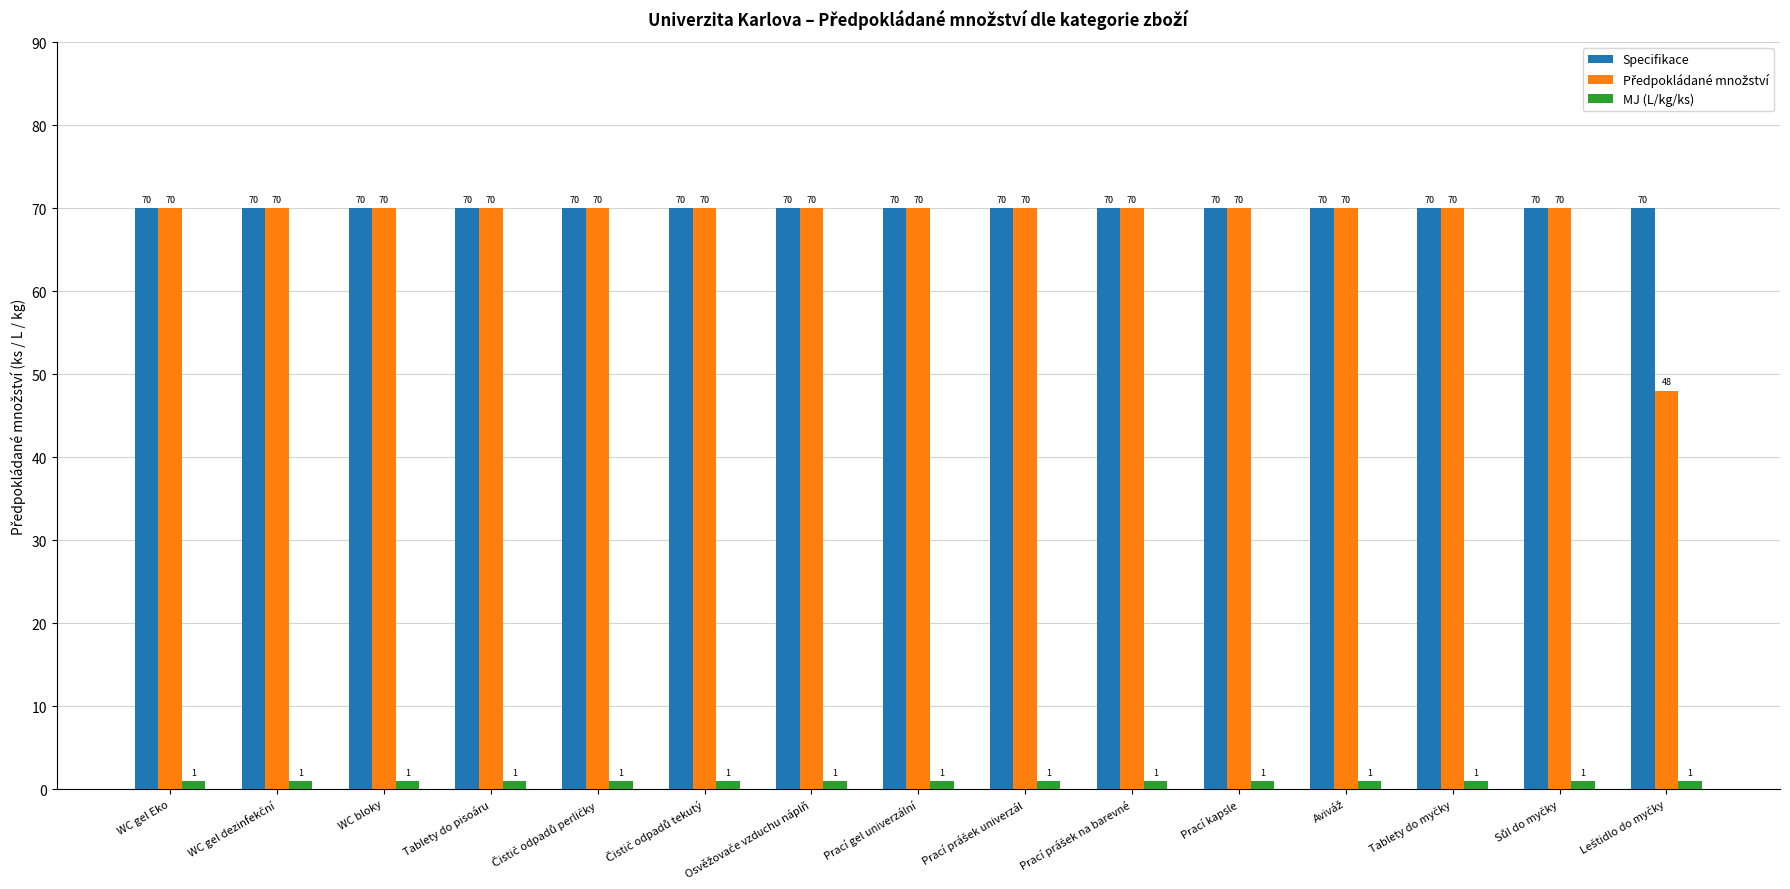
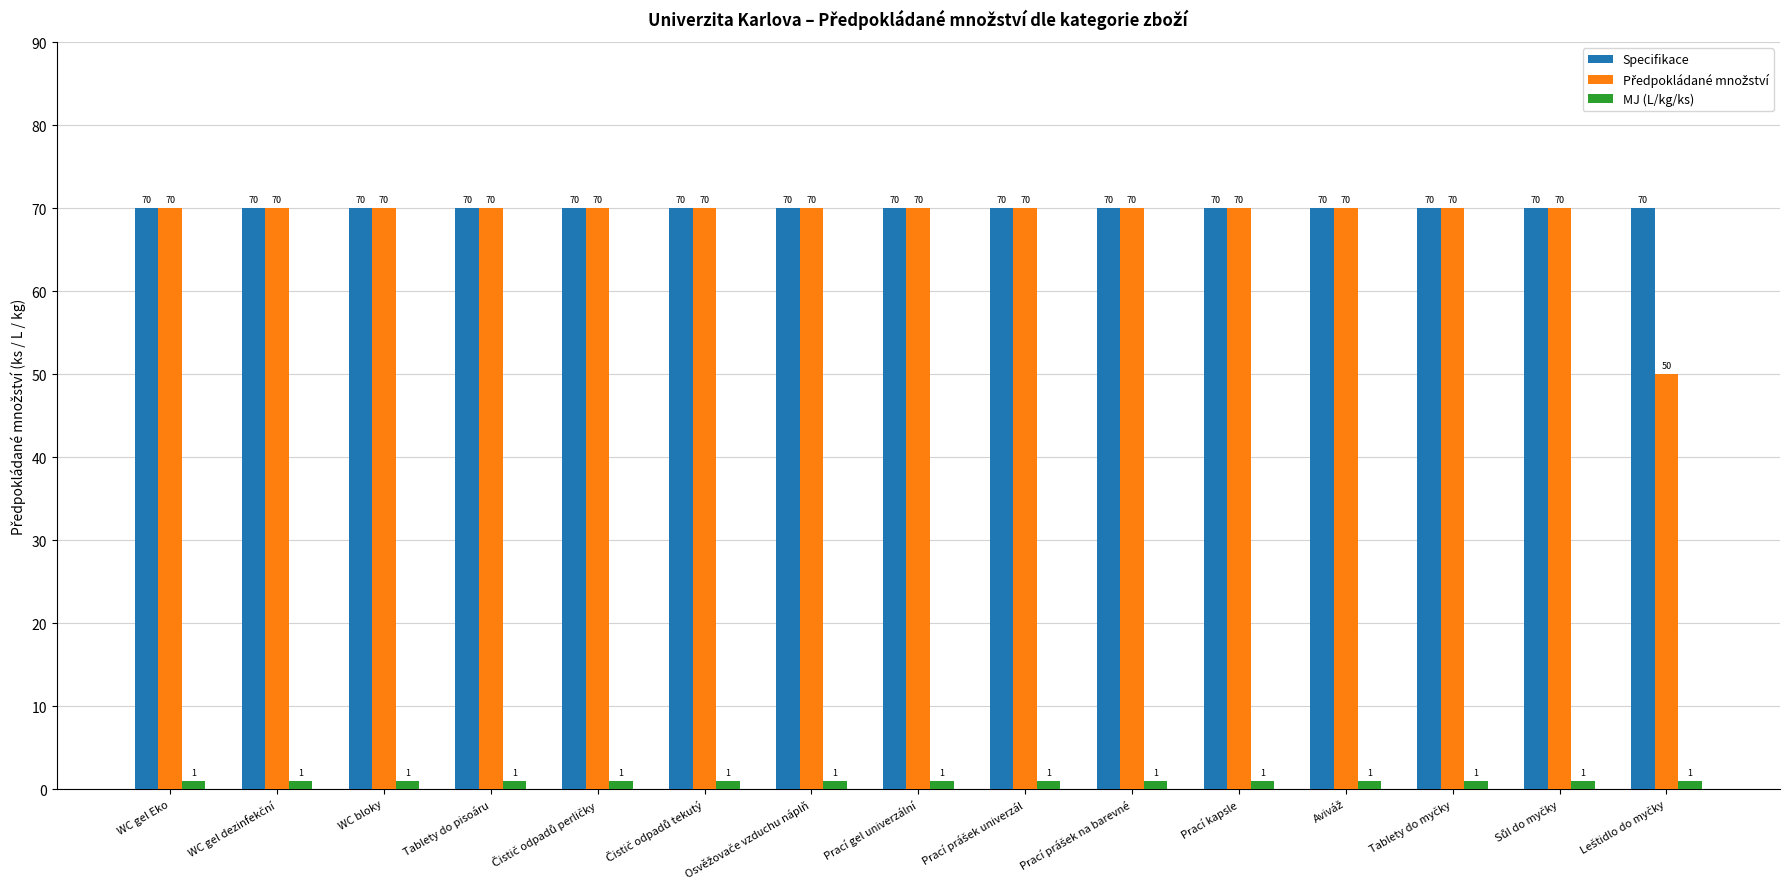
Předpokládané množství, Leštidlo do myčky: 48 -> 50
